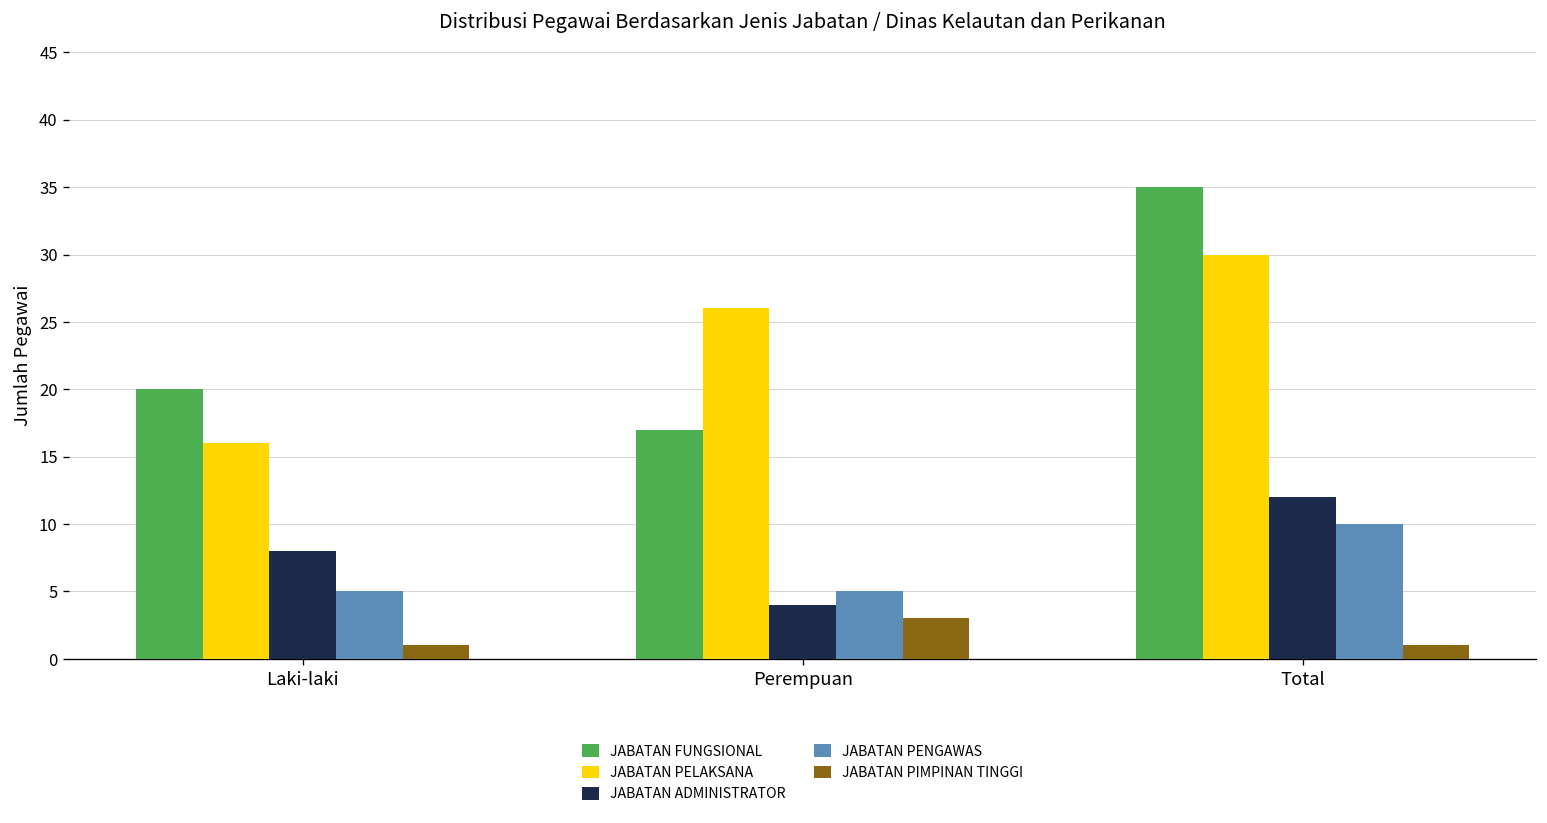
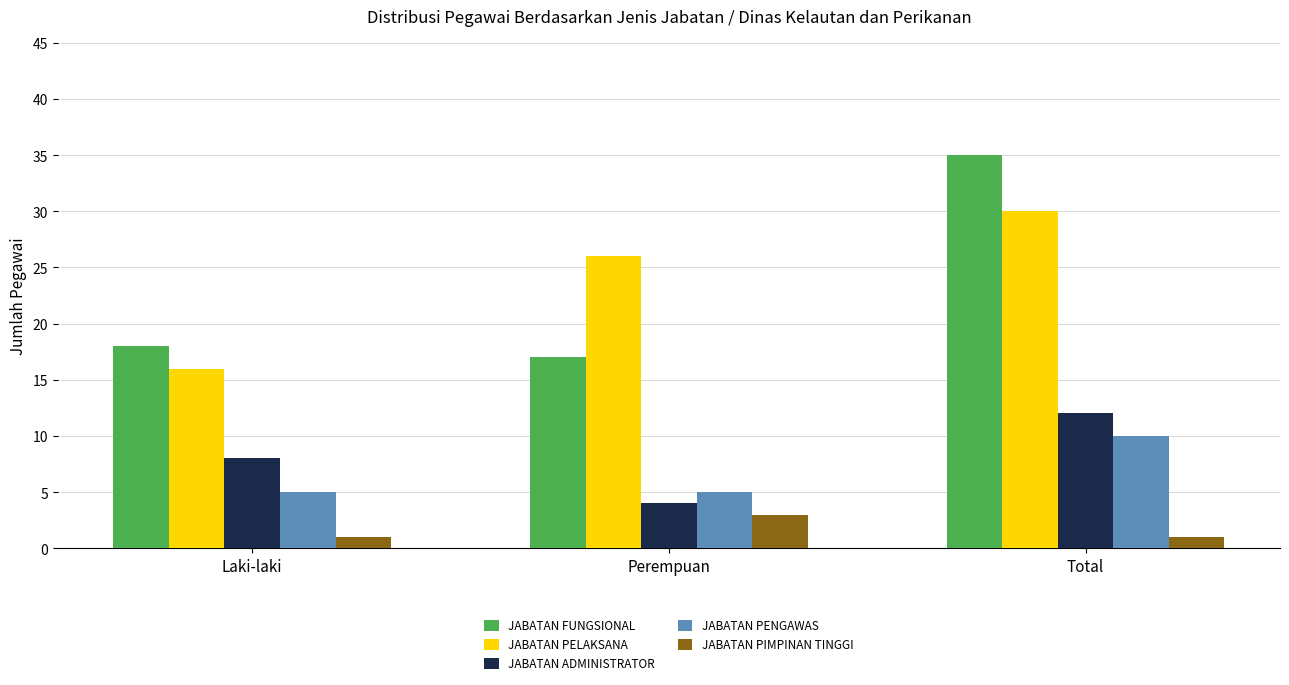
JABATAN FUNGSIONAL, Laki-laki: 20 -> 18
